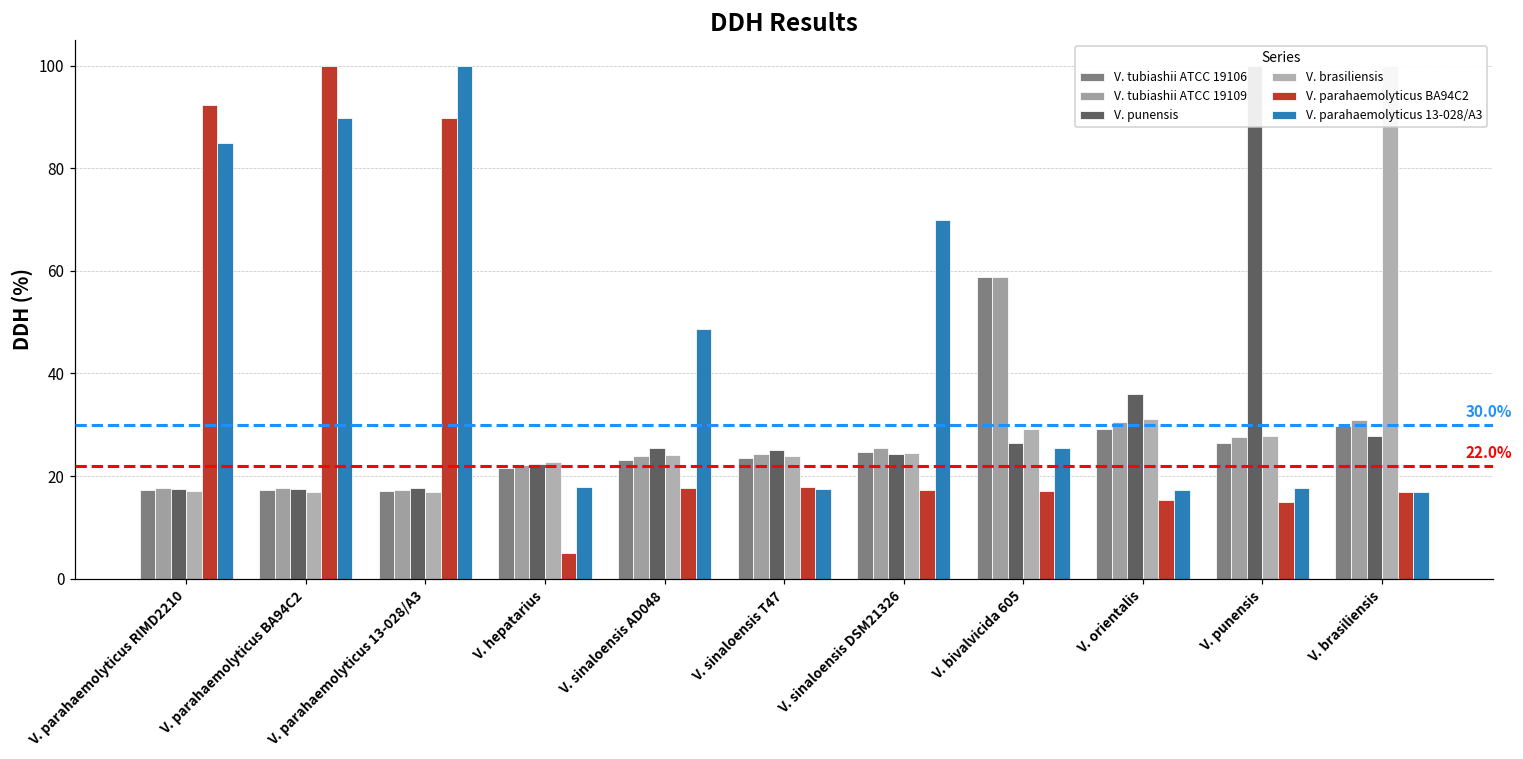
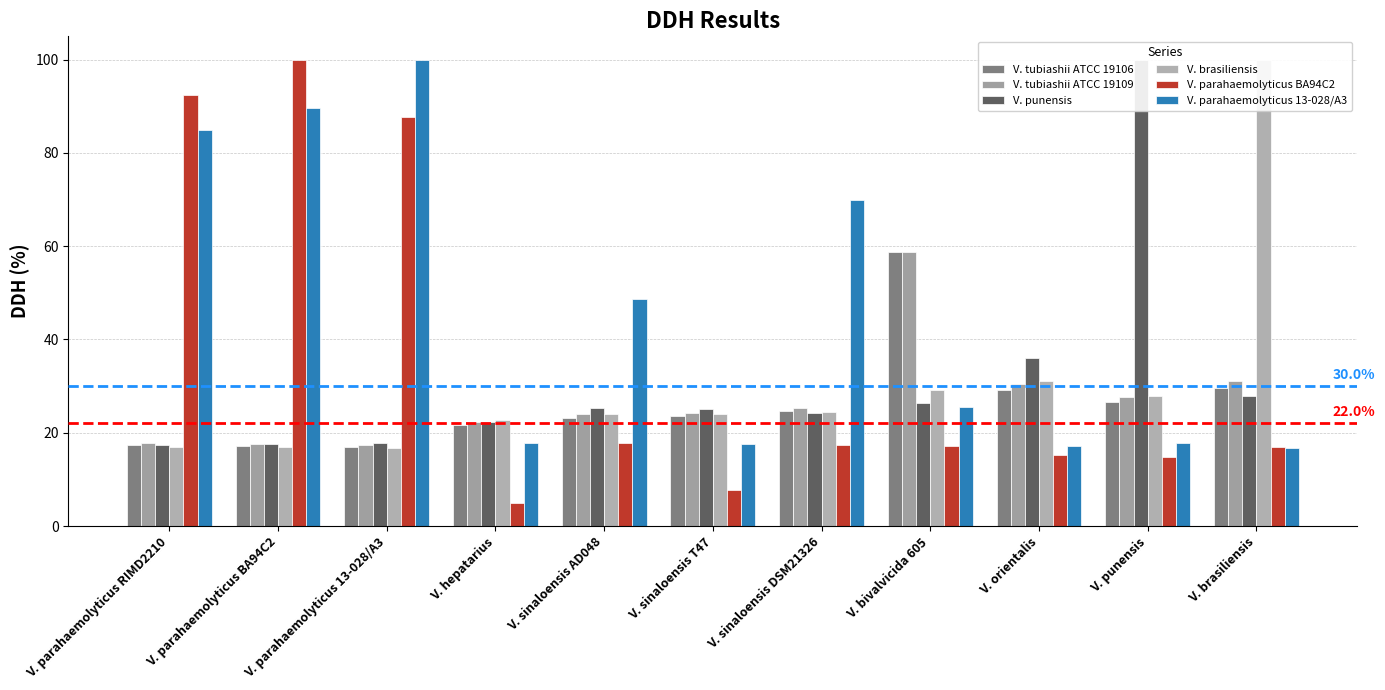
V. parahaemolyticus BA94C2, V. parahaemolyticus 13-028/A3: 90 -> 88
V. parahaemolyticus BA94C2, V. sinaloensis T47: 18 -> 8
